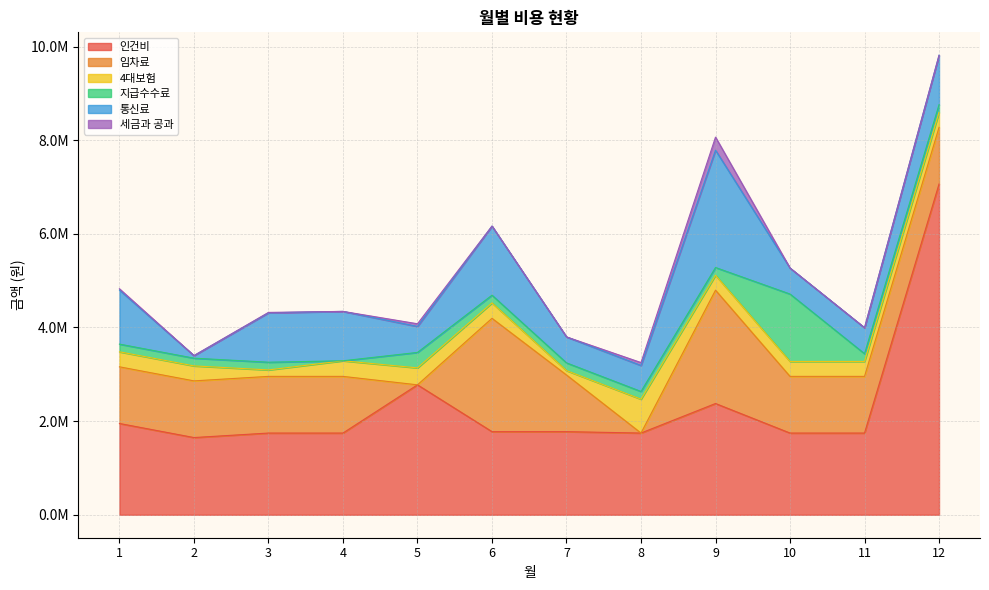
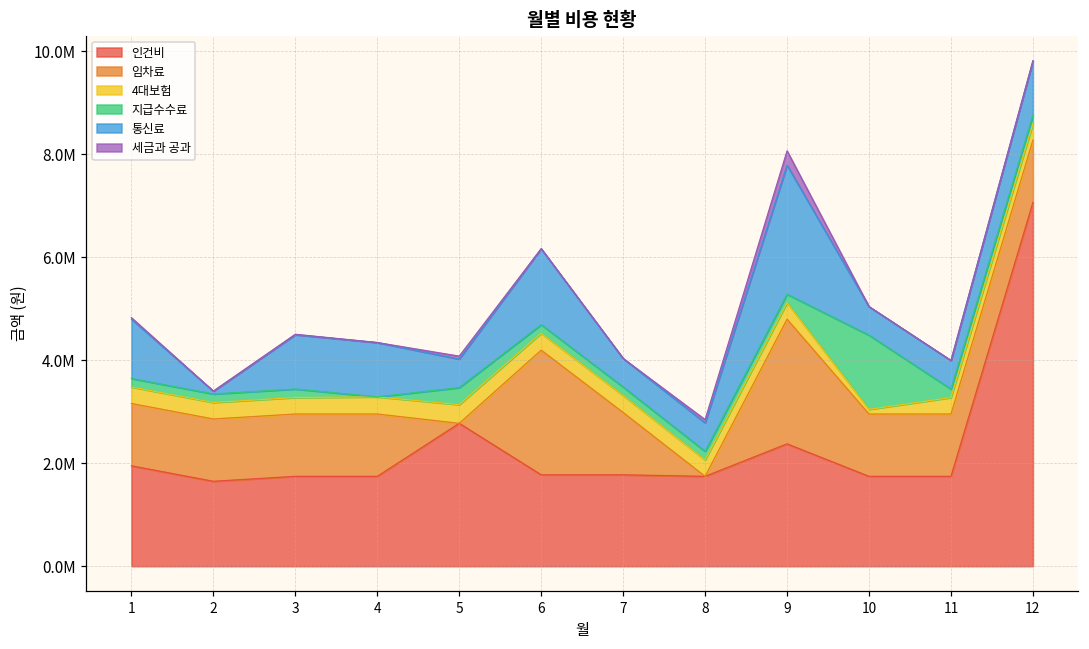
4대보험, 3: 100000 -> 300000
4대보험, 7: 100000 -> 300000
4대보험, 8: 700000 -> 300000
4대보험, 10: 300000 -> 100000
